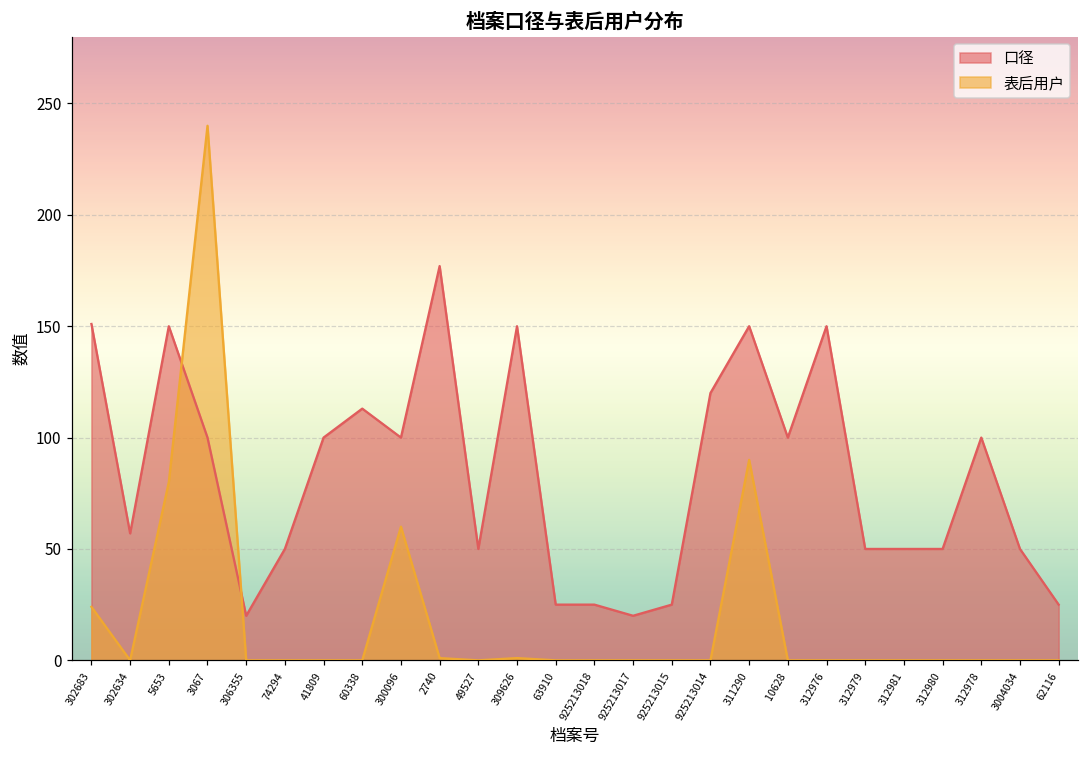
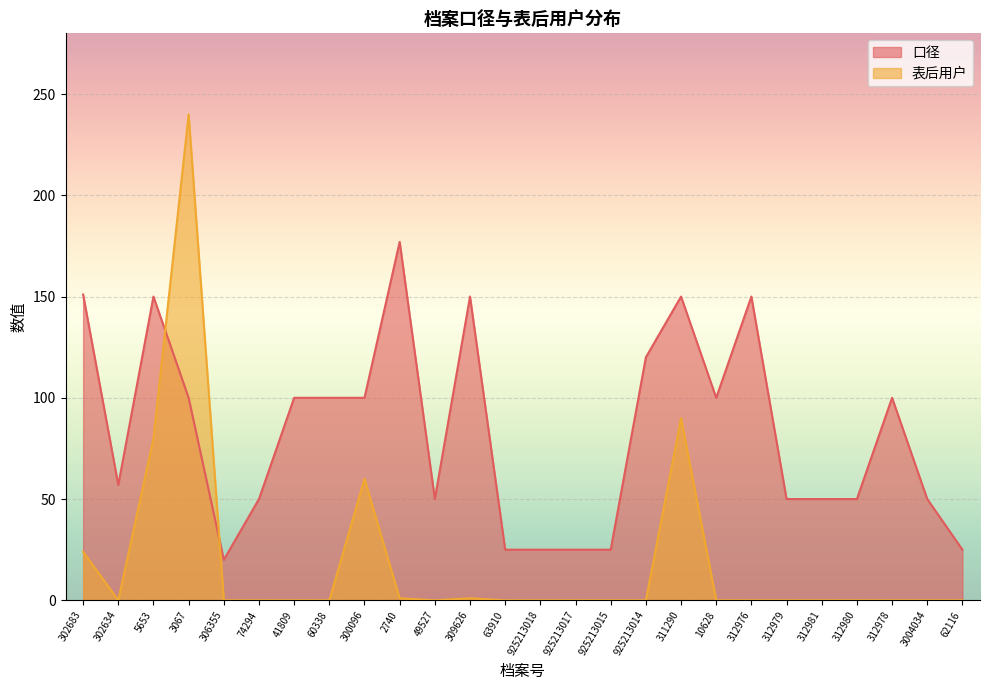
口径, 60338: 113 -> 100
口径, 925213017: 20 -> 25
